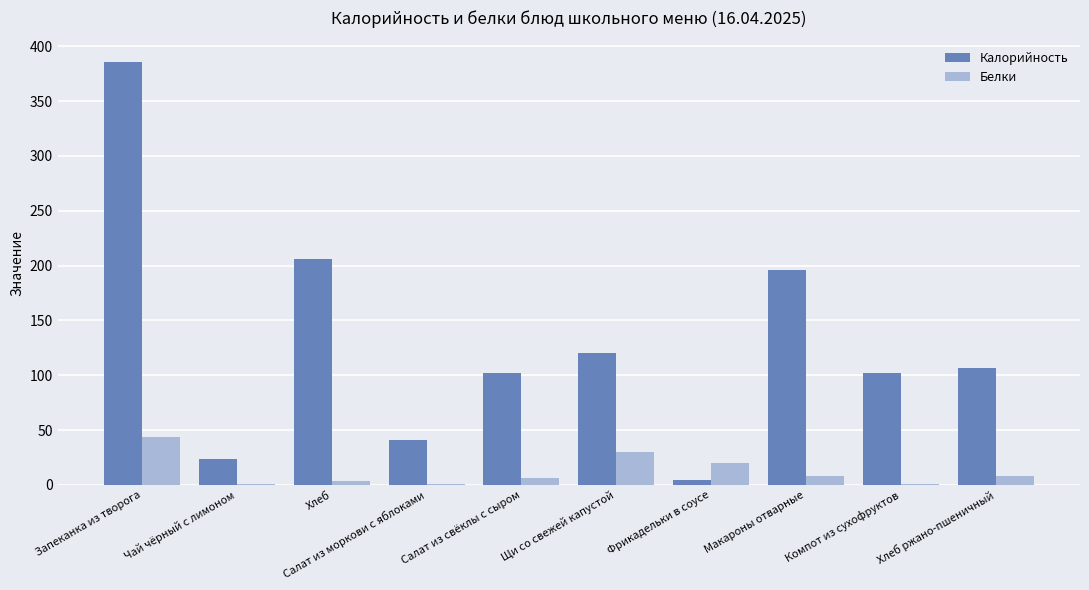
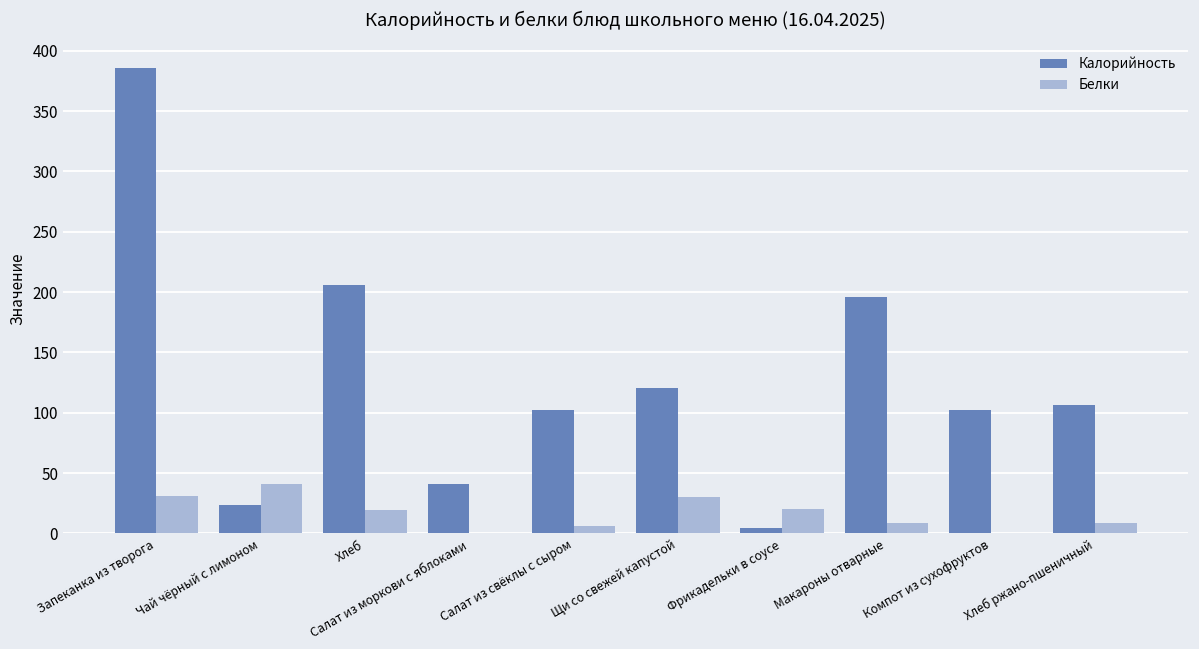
Белки, Запеканка из творога: 43 -> 31
Белки, Чай чёрный с лимоном: 0 -> 41
Белки, Хлеб: 3 -> 19
